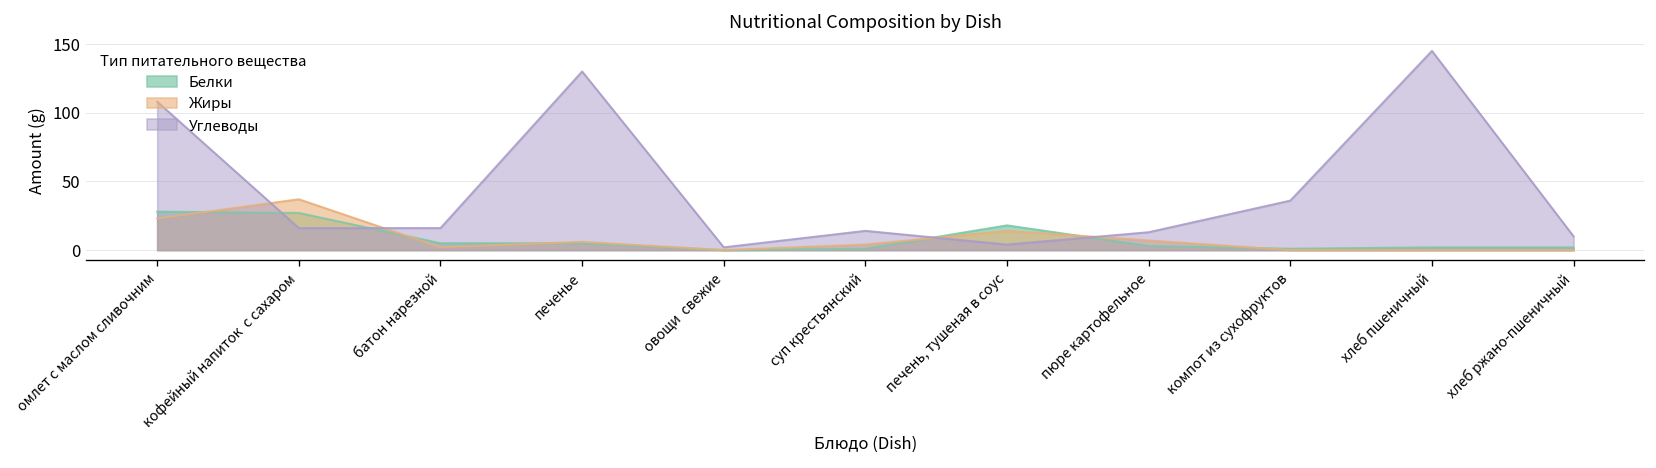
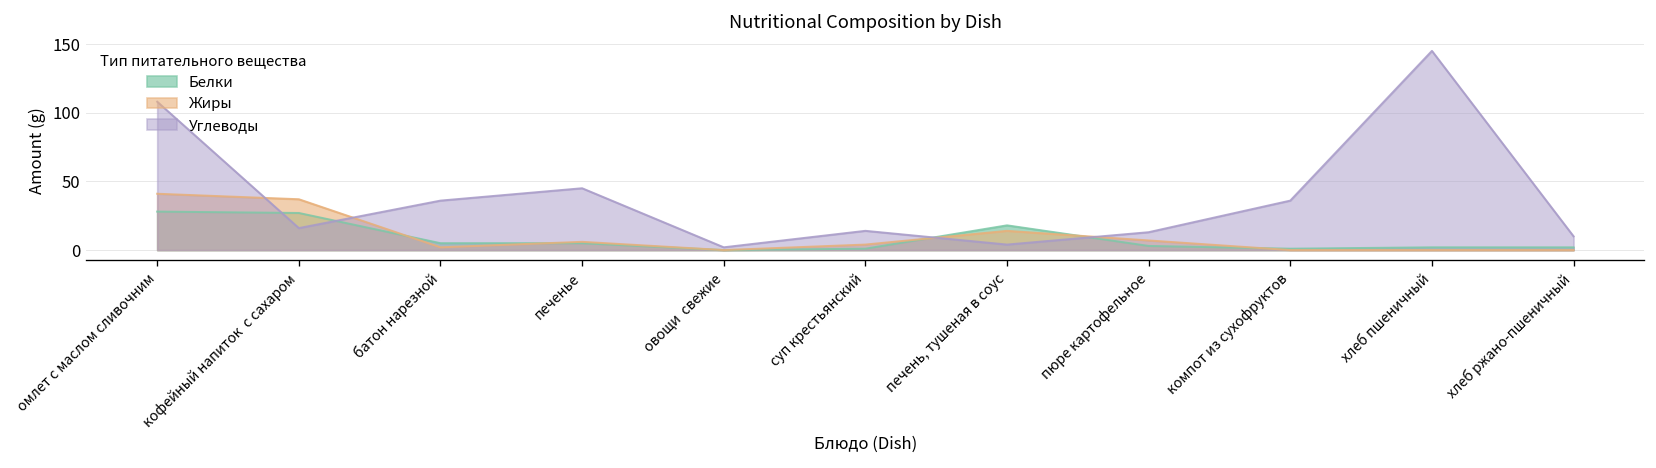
Жиры, омлет с маслом сливочним: 23 -> 41
Углеводы, батон нарезной: 16 -> 36
Углеводы, печенье: 130 -> 45
